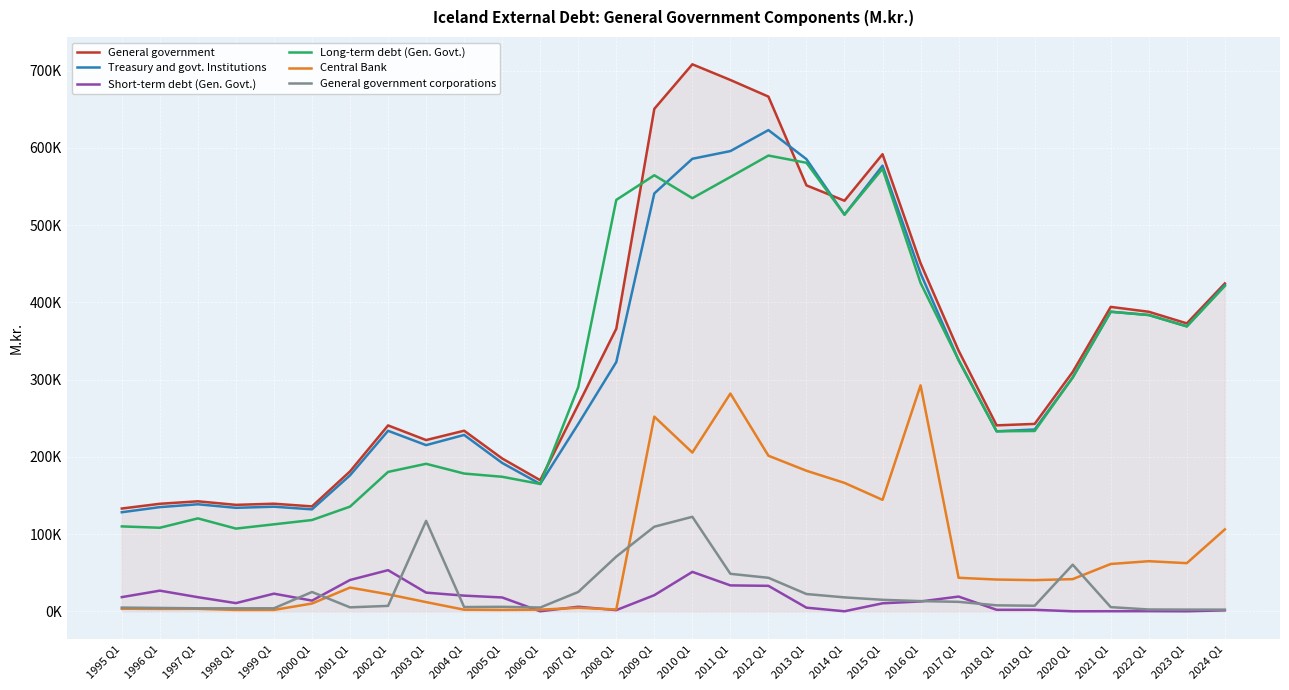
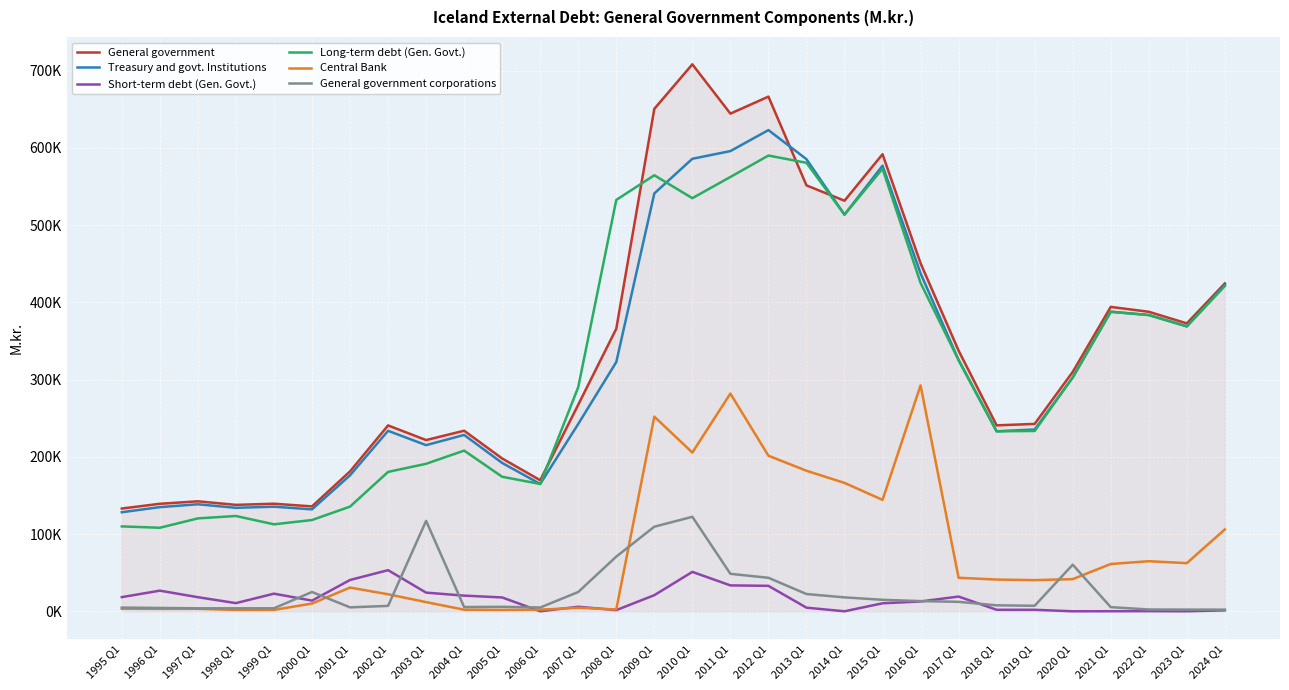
Long-term debt (Gen. Govt.), 1998 Q1: 110000 -> 120000
Long-term debt (Gen. Govt.), 2004 Q1: 180000 -> 210000
General government, 2011 Q1: 690000 -> 640000
